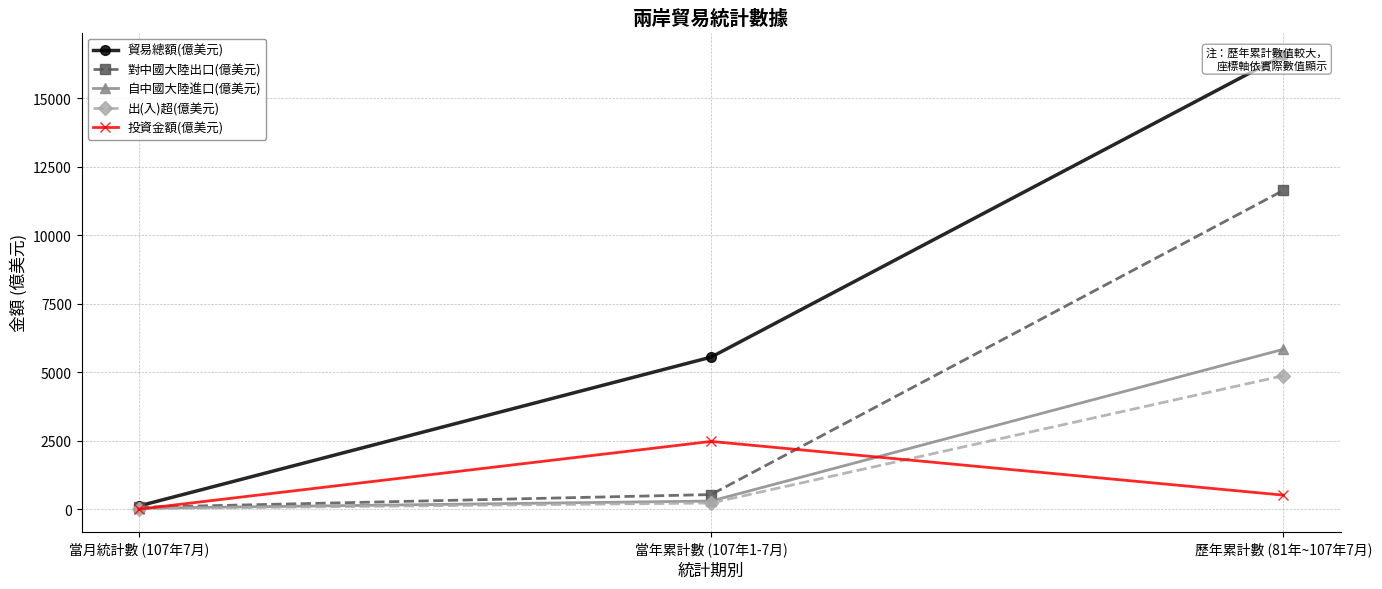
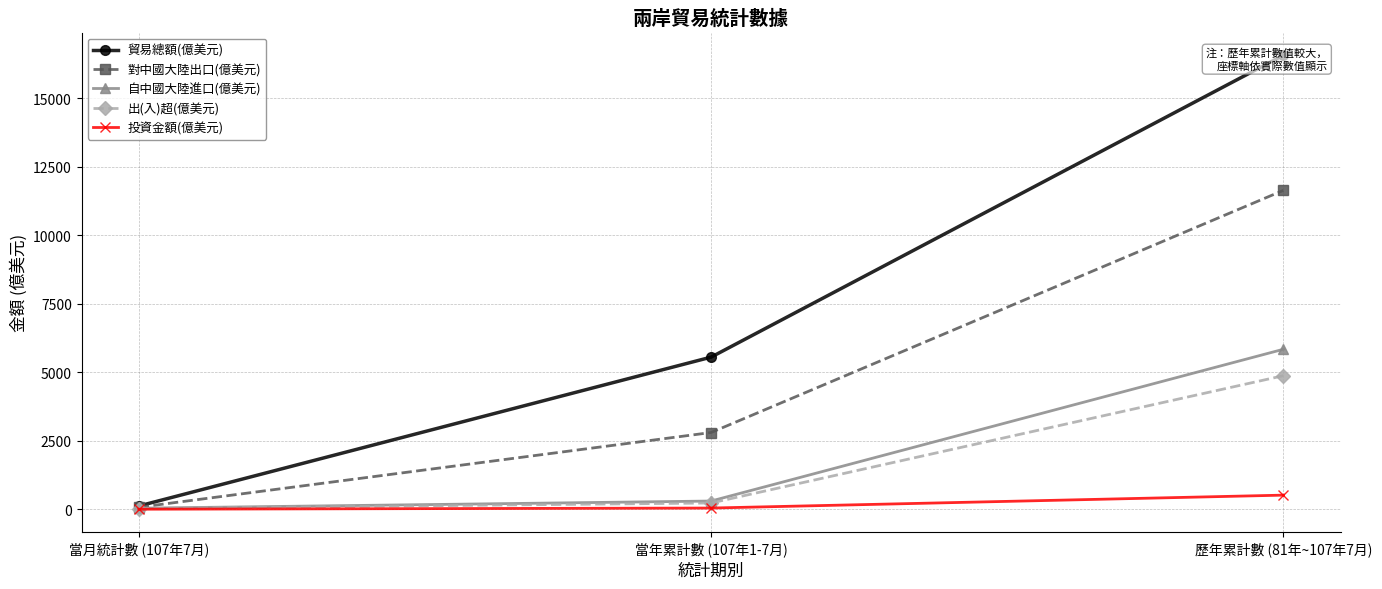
對中國大陸出口(億美元), 當年累計數 (107年1-7月): 500 -> 2800
投資金額(億美元), 當年累計數 (107年1-7月): 2500 -> 100
